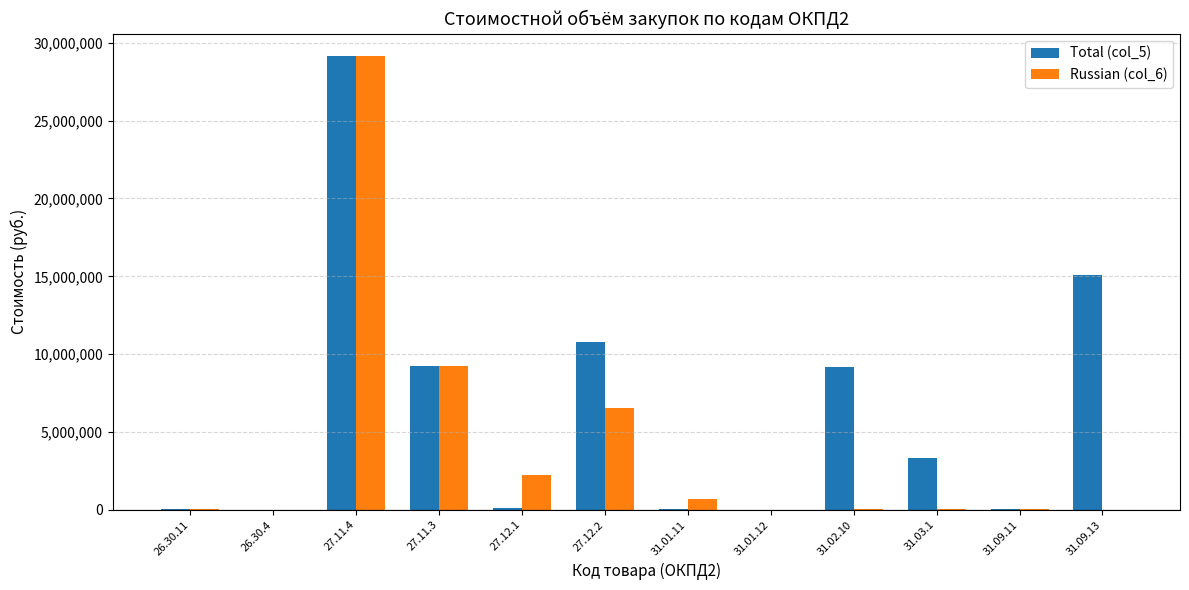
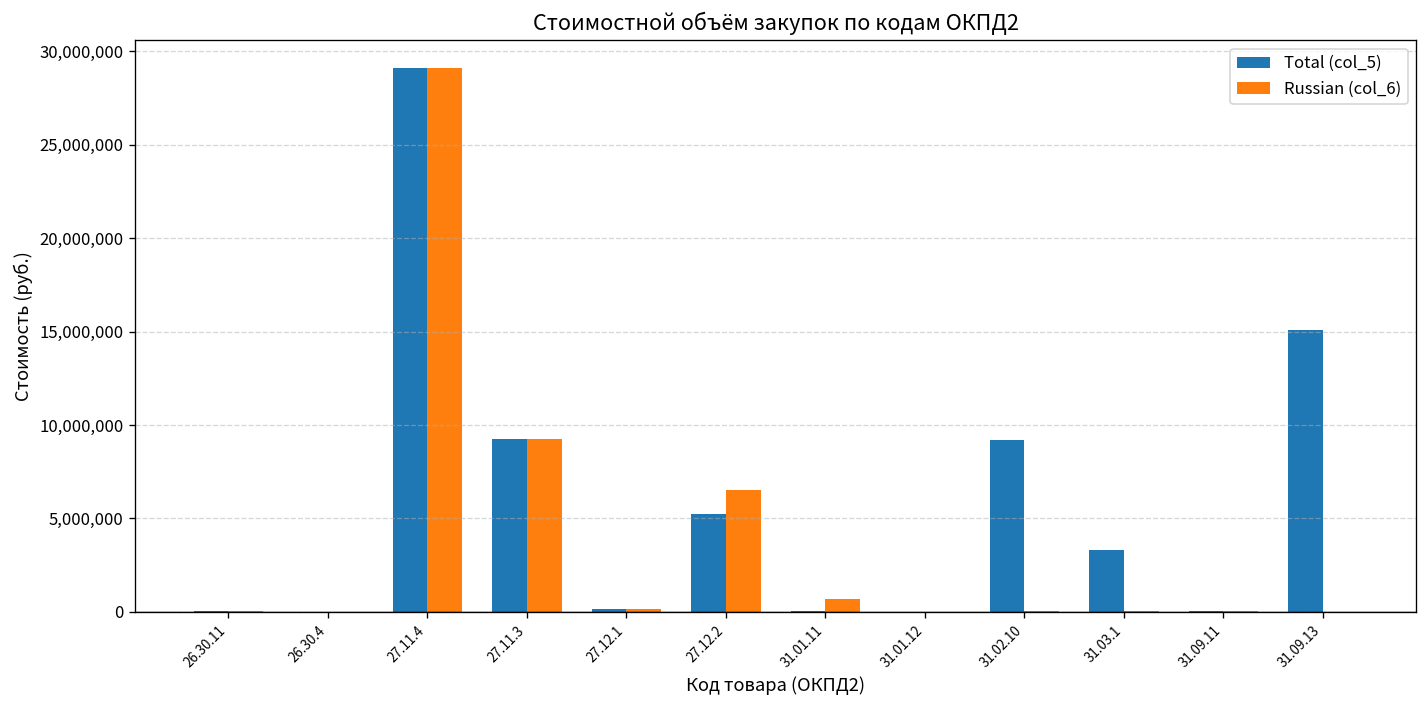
Russian (col_6), 27.12.1: 2,200,000 -> 100,000
Total (col_5), 27.12.2: 10,800,000 -> 5,200,000
